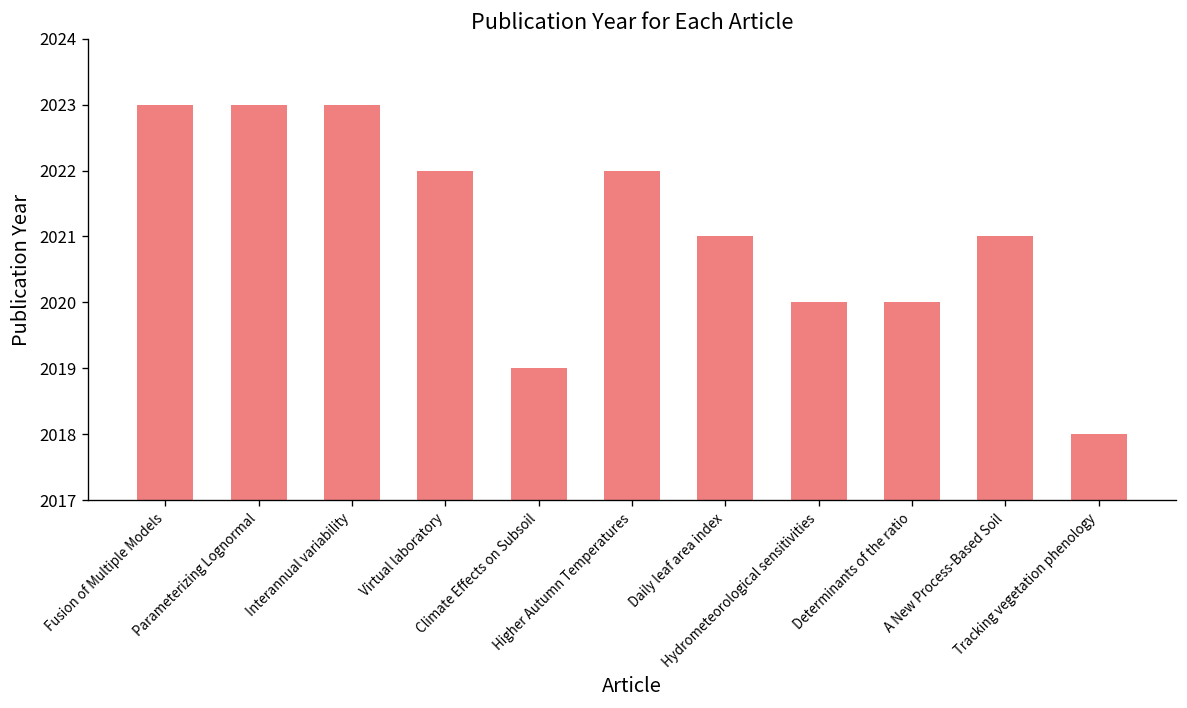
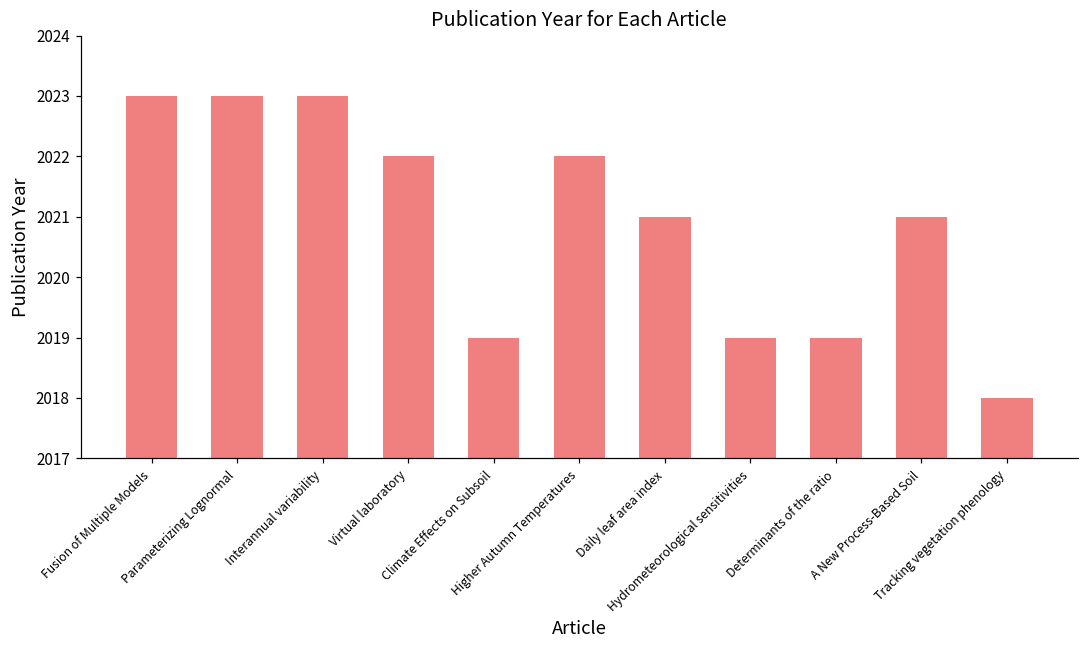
Hydrometeorological sensitivities: 2020 -> 2019
Determinants of the ratio: 2020 -> 2019
